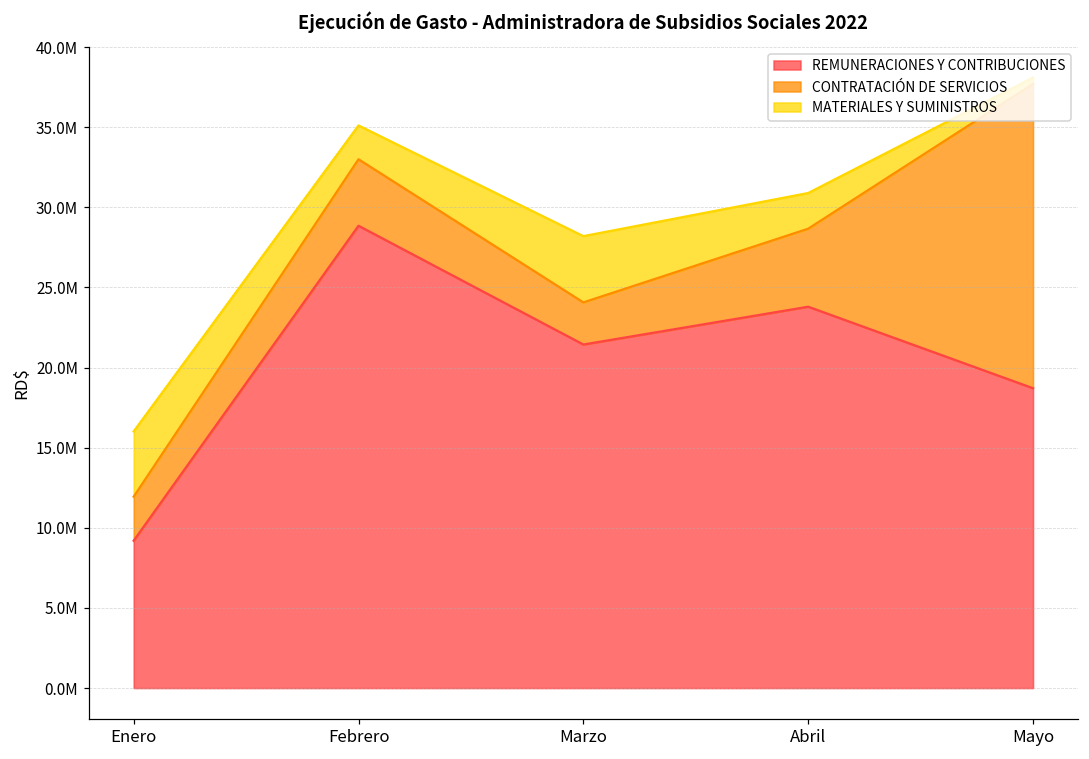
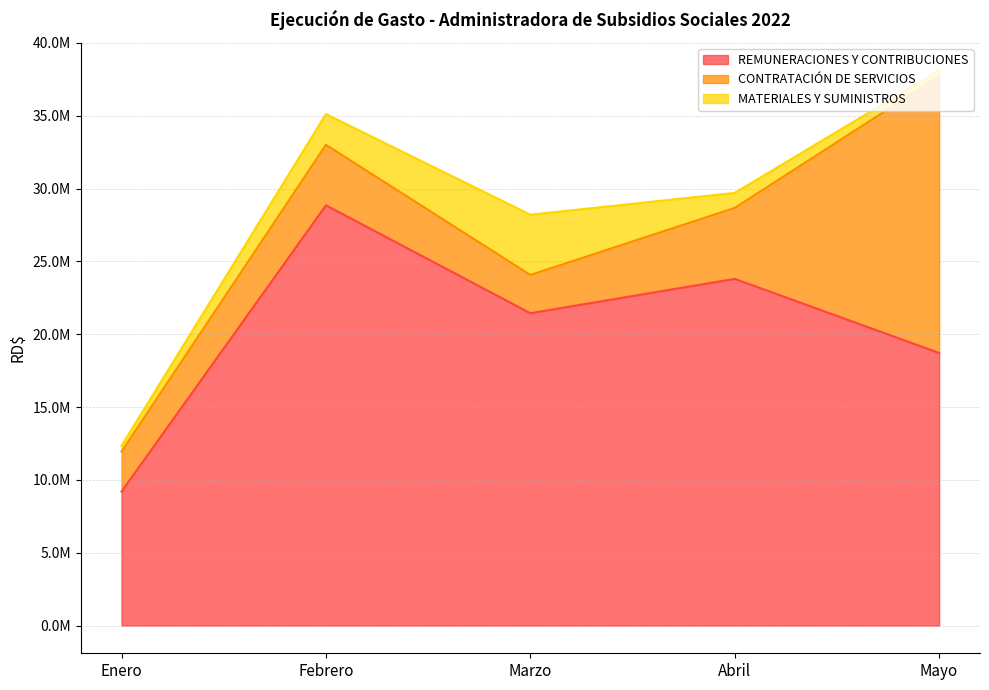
MATERIALES Y SUMINISTROS, Enero: 4100000 -> 400000
MATERIALES Y SUMINISTROS, Abril: 2200000 -> 1000000
